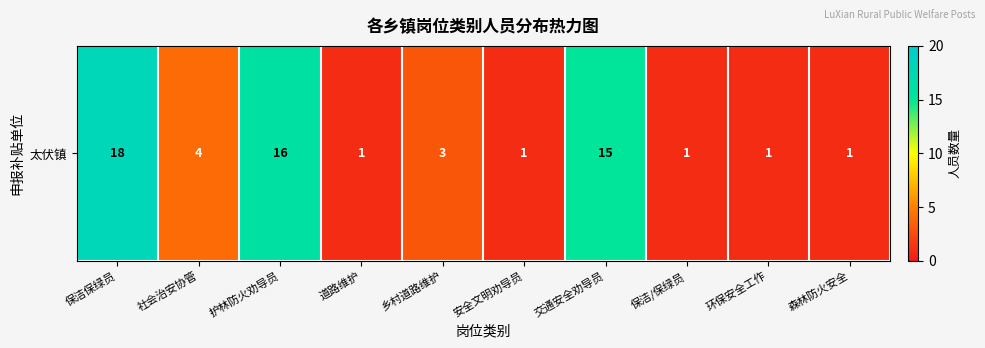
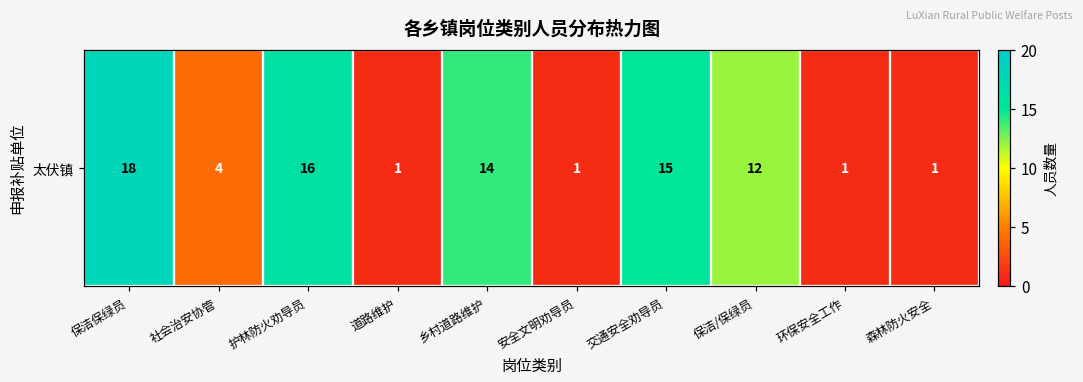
太伏镇, 乡村道路维护: 3 -> 14
太伏镇, 保洁/保绿员: 1 -> 12
